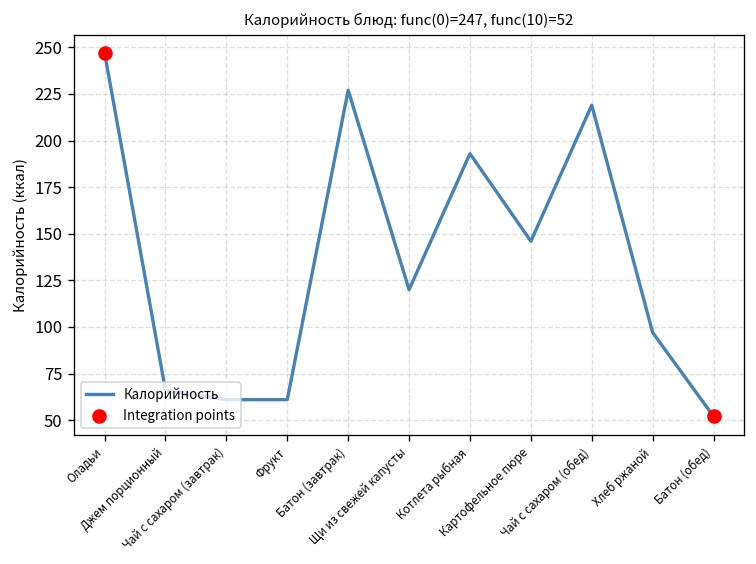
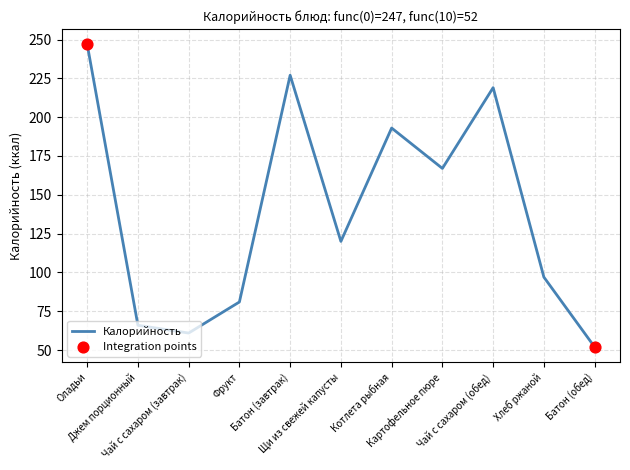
Калорийность, Фрукт: 61 -> 81
Калорийность, Картофельное пюре: 146 -> 167
